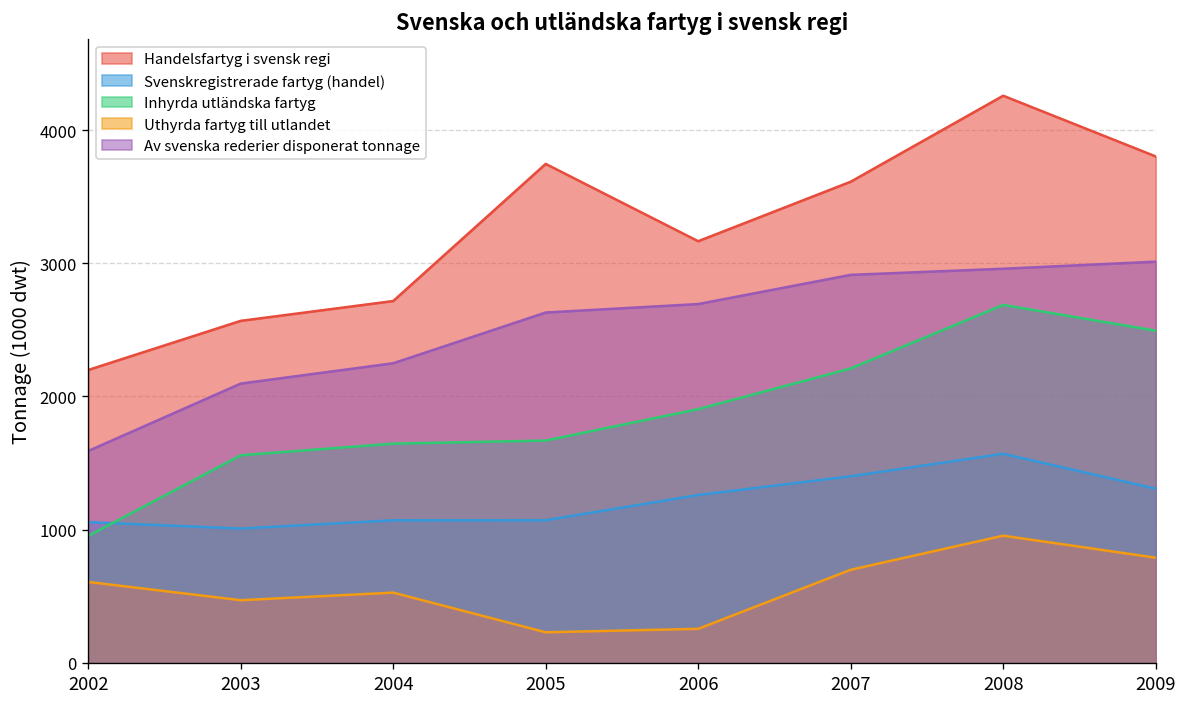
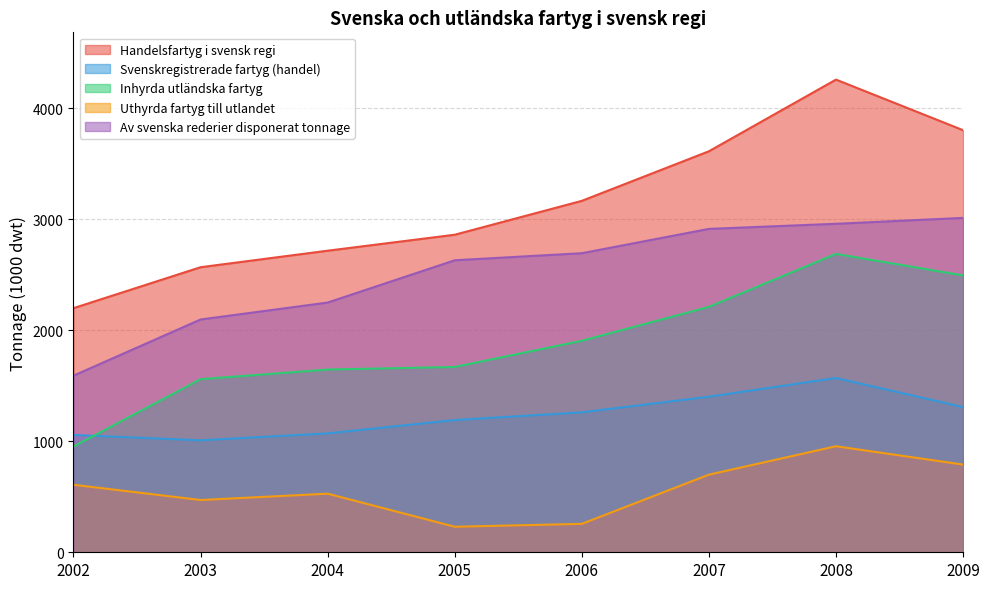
Handelsfartyg i svensk regi, 2005: 3750 -> 2860
Svenskregistrerade fartyg (handel), 2005: 1070 -> 1190
